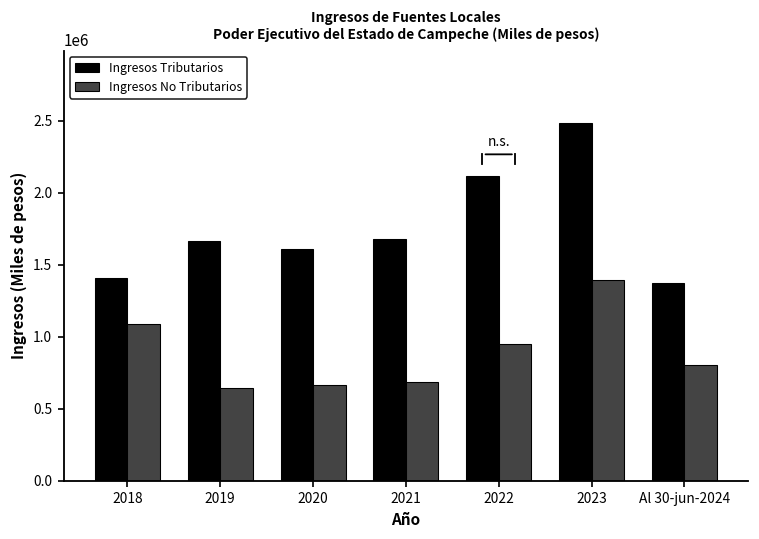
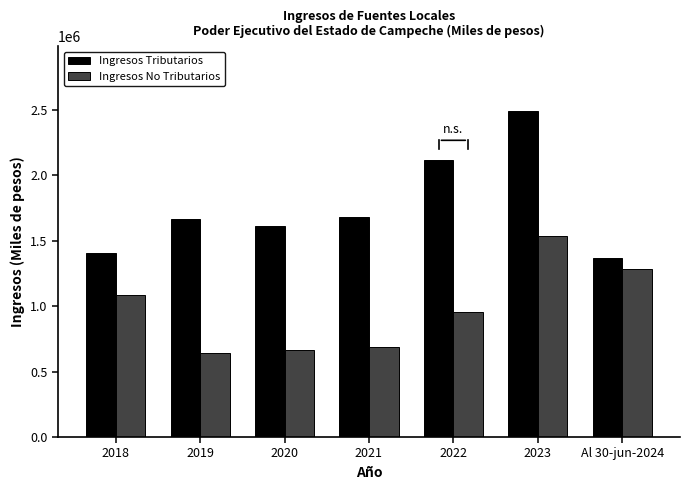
Ingresos No Tributarios, 2023: 1390000 -> 1530000
Ingresos No Tributarios, Al 30-jun-2024: 810000 -> 1280000
